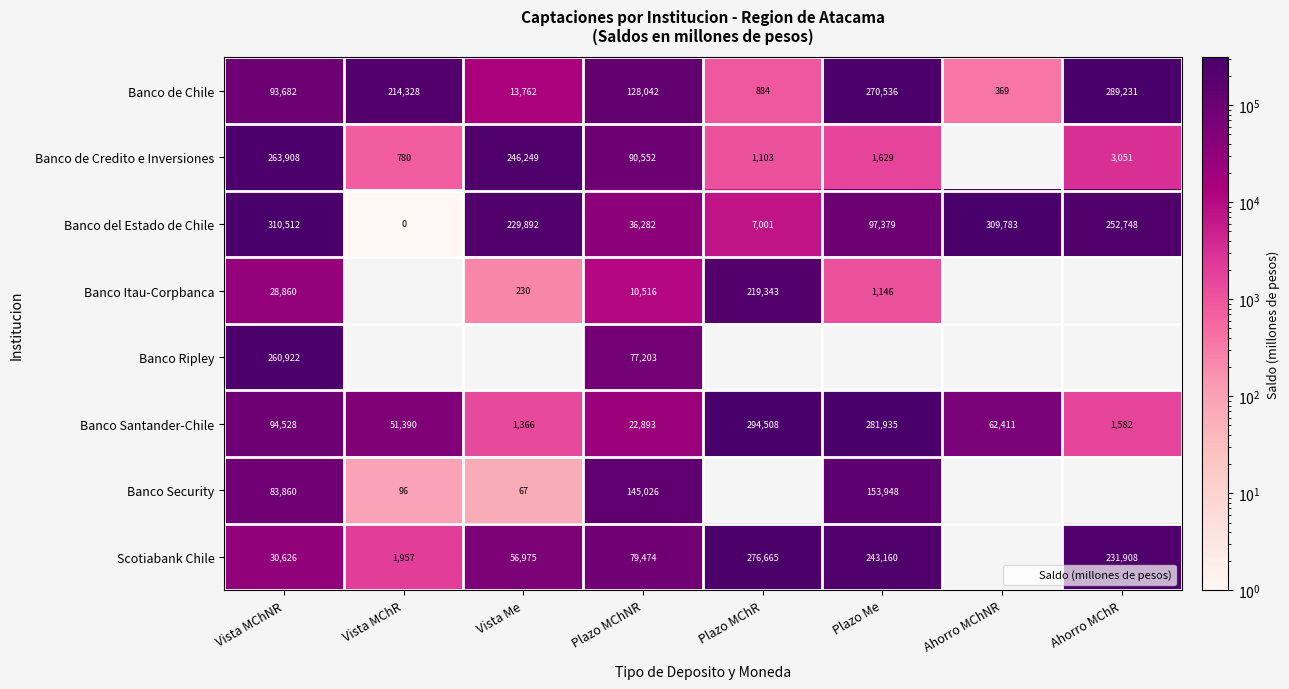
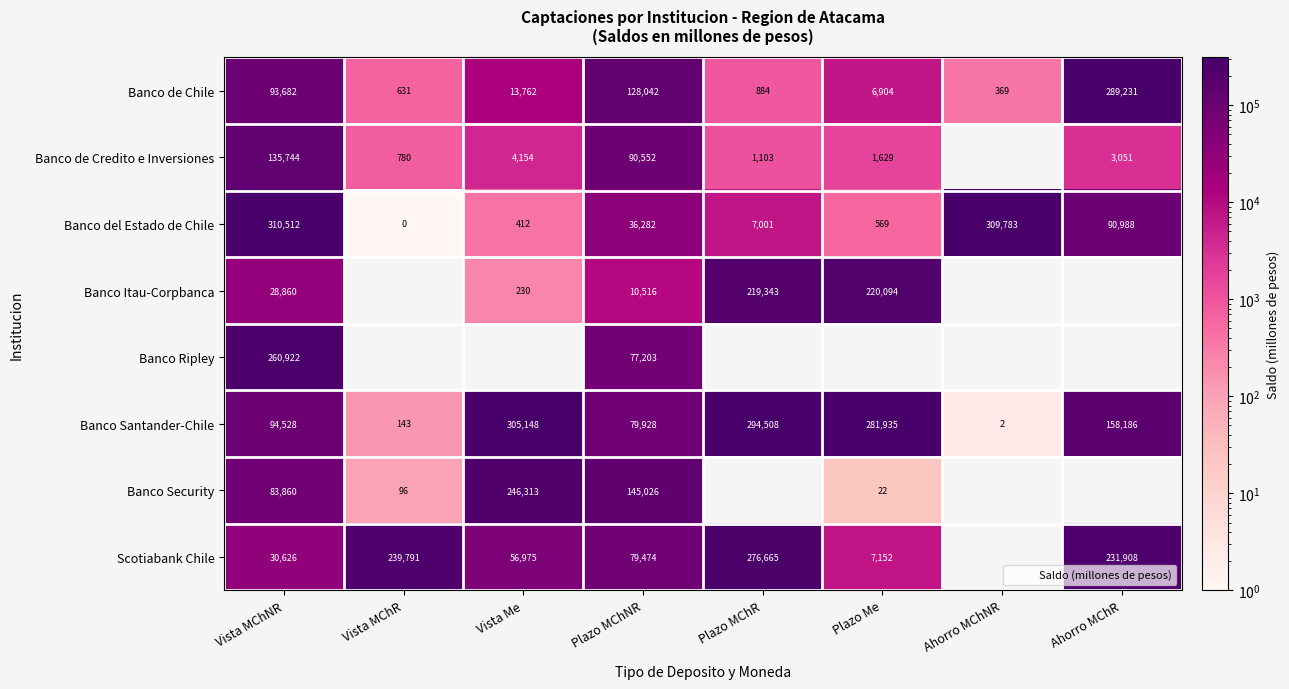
Banco de Chile, Vista MChR: 214,328 -> 631
Banco de Chile, Plazo Me: 270,536 -> 6,904
Banco de Credito e Inversiones, Vista MChNR: 263,908 -> 135,744
Banco de Credito e Inversiones, Vista Me: 246,249 -> 4,154
Banco del Estado de Chile, Vista Me: 229,892 -> 412
Banco del Estado de Chile, Plazo Me: 97,379 -> 569
Banco del Estado de Chile, Ahorro MChR: 252,748 -> 90,988
Banco Itau-Corpbanca, Plazo Me: 1,146 -> 220,094
Banco Santander-Chile, Vista MChR: 51,390 -> 143
Banco Santander-Chile, Vista Me: 1,366 -> 305,148
Banco Santander-Chile, Plazo MChNR: 22,893 -> 79,928
Banco Santander-Chile, Ahorro MChNR: 62,411 -> 2
Banco Santander-Chile, Ahorro MChR: 1,582 -> 158,186
Banco Security, Vista Me: 67 -> 246,313
Banco Security, Plazo Me: 153,948 -> 22
Scotiabank Chile, Vista MChR: 1,957 -> 239,791
Scotiabank Chile, Plazo Me: 243,160 -> 7,152
